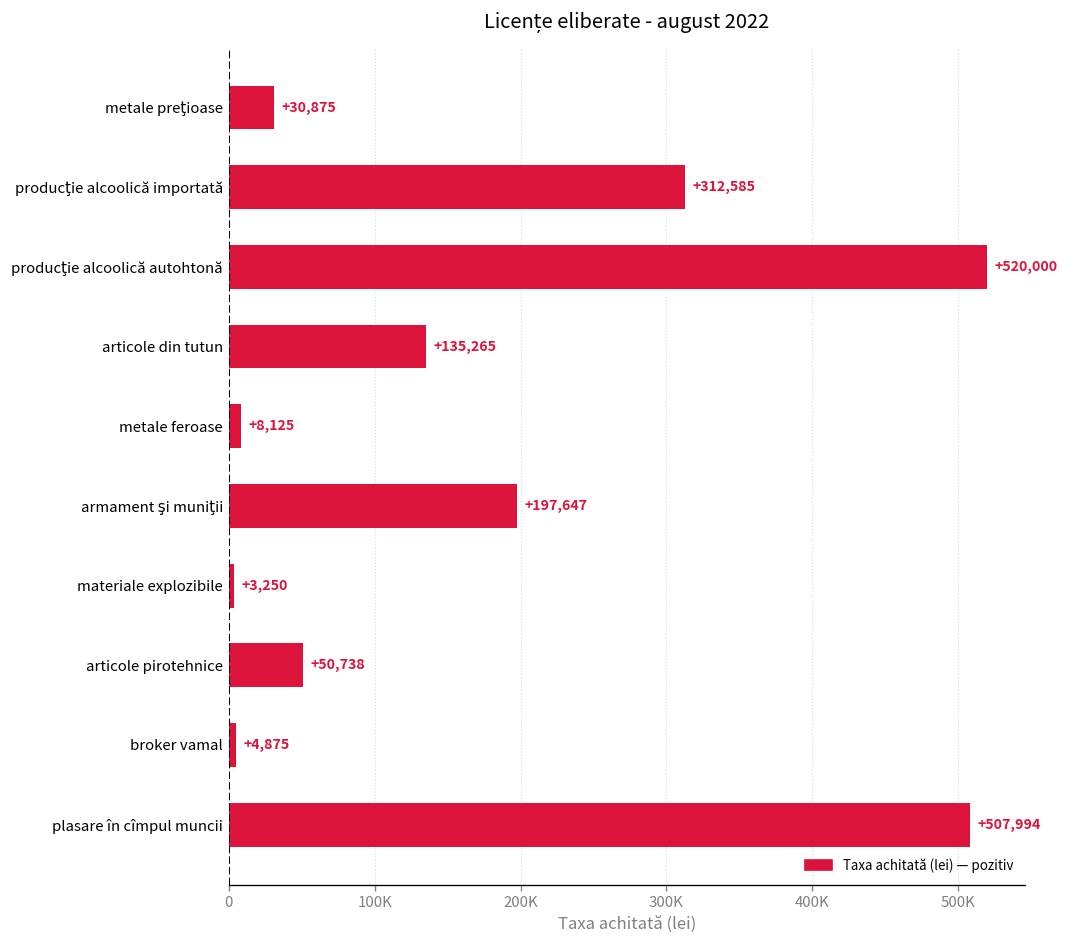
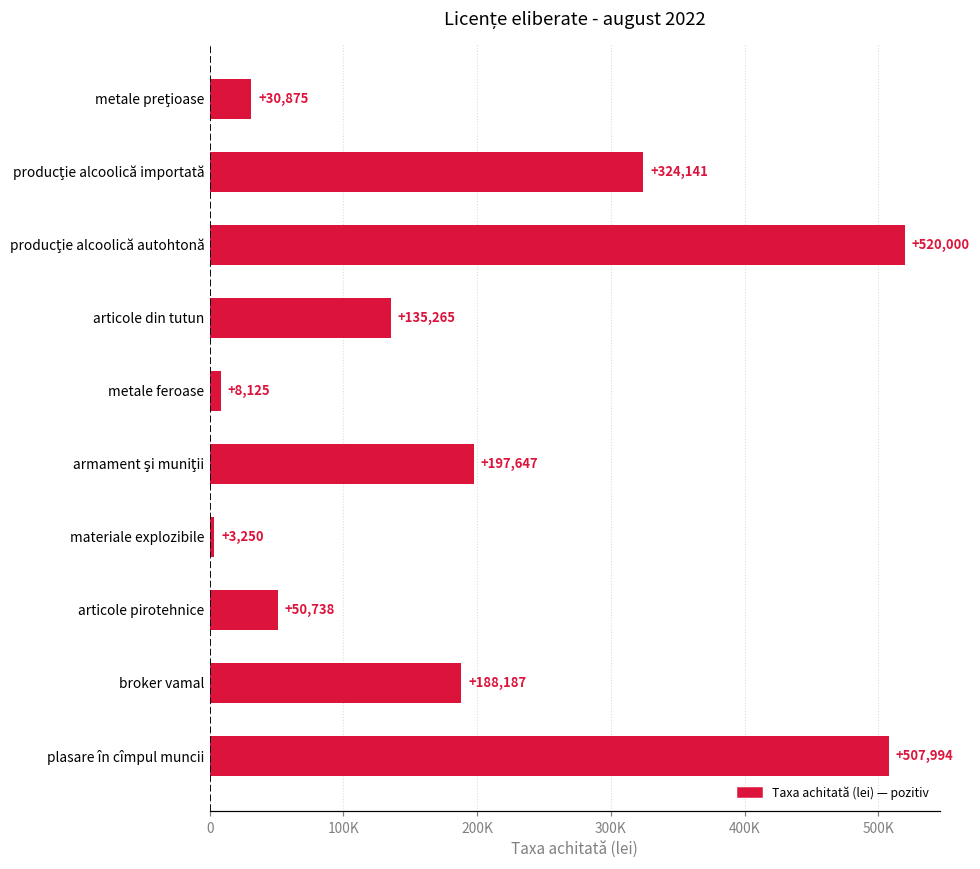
producţie alcoolică importată: +312,585 -> +324,141
broker vamal: +4,875 -> +188,187
